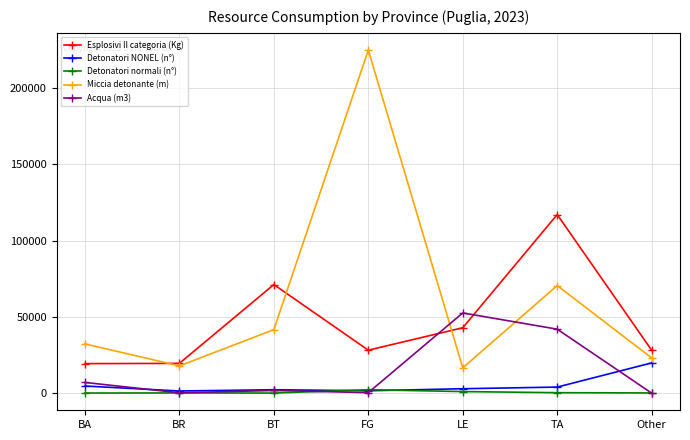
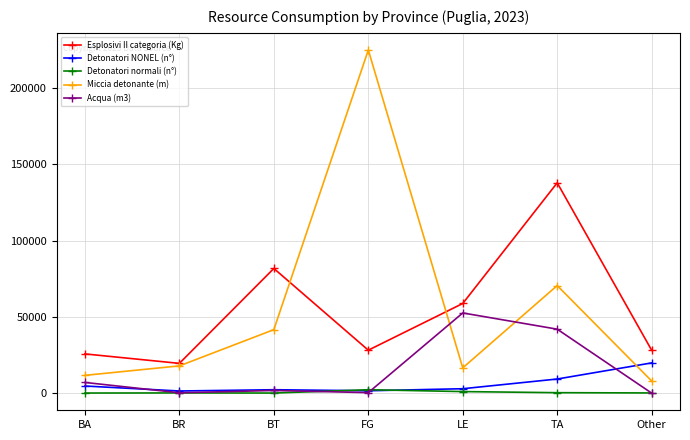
Esplosivi II categoria (Kg), BA: 19000 -> 26000
Miccia detonante (m), BA: 32000 -> 12000
Esplosivi II categoria (Kg), BT: 71000 -> 82000
Esplosivi II categoria (Kg), LE: 43000 -> 59000
Esplosivi II categoria (Kg), TA: 117000 -> 138000
Detonatori NONEL (n°), TA: 4000 -> 9000
Miccia detonante (m), Other: 23000 -> 8000
